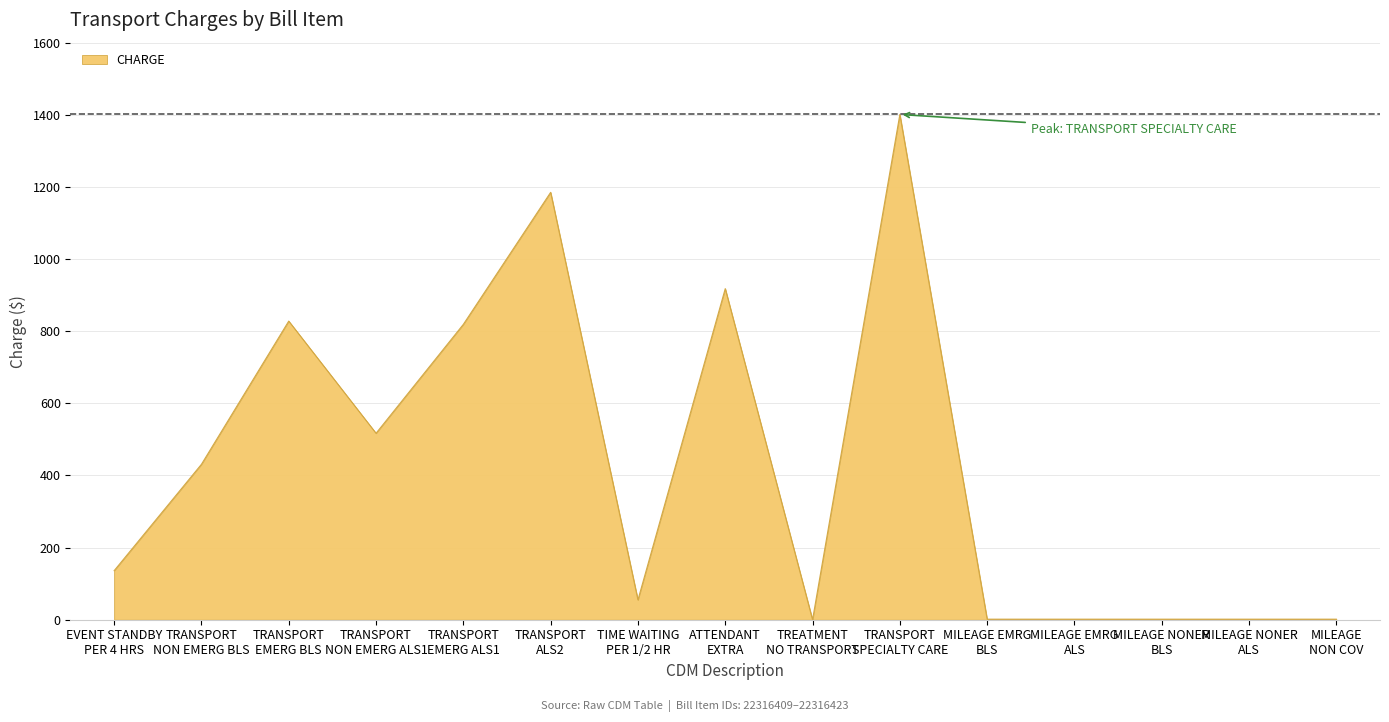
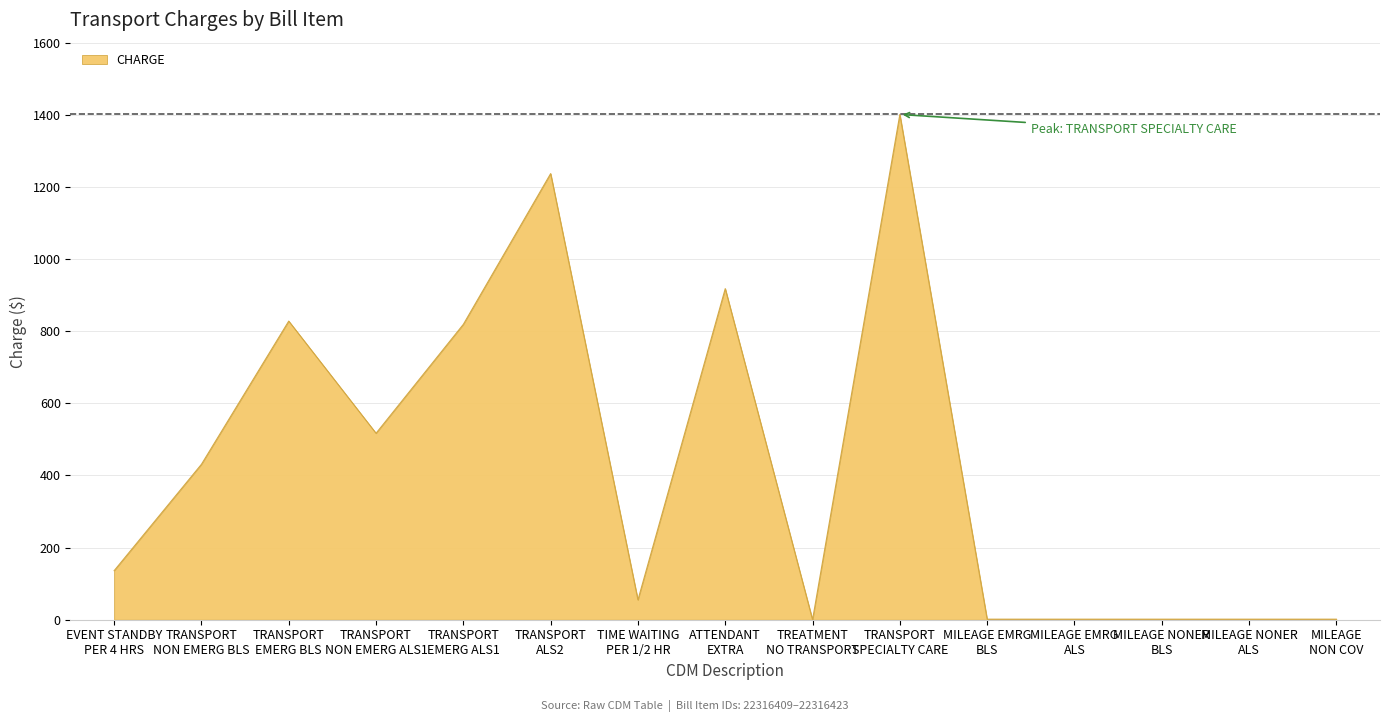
TRANSPORT ALS2: 1190 -> 1240
